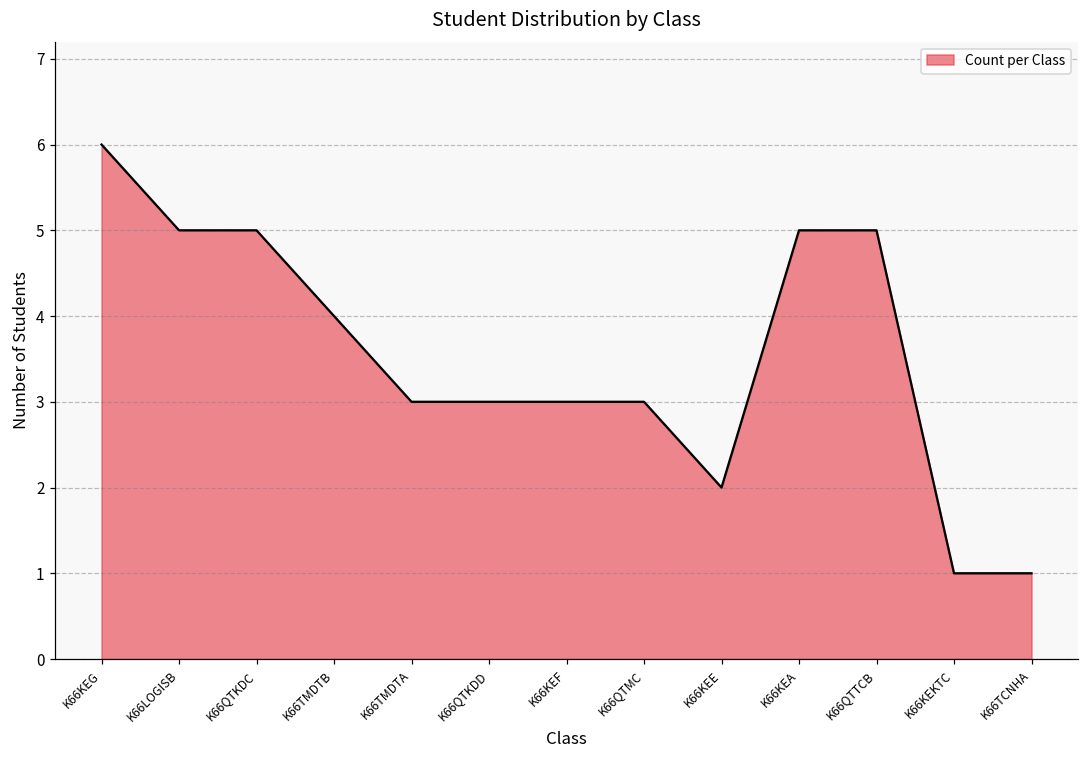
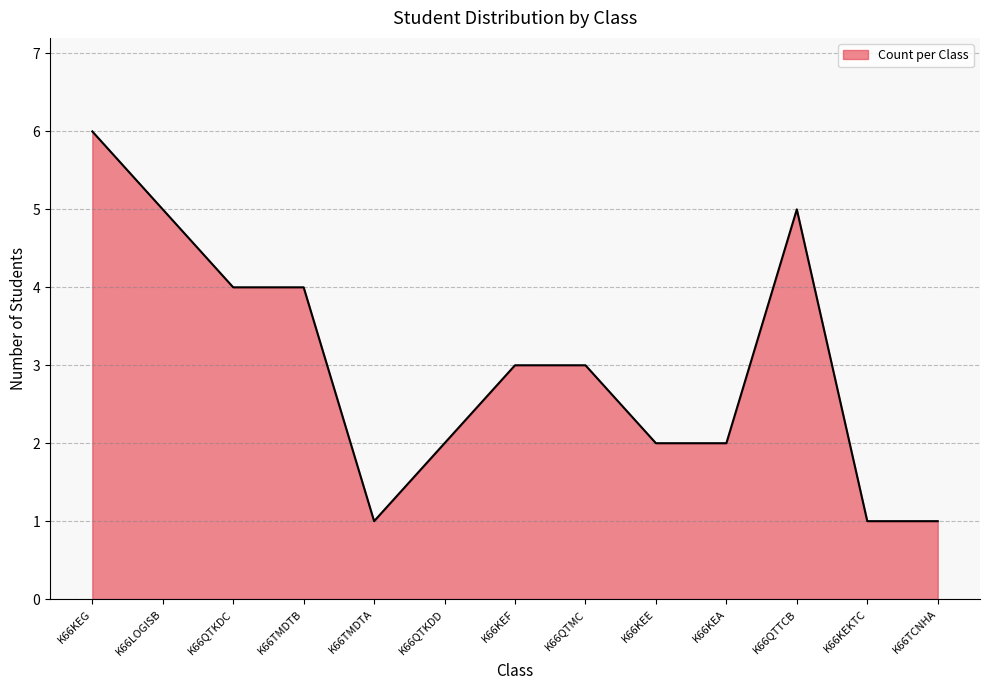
K66QTKDC: 5 -> 4
K66TMDTA: 3 -> 1
K66QTKDD: 3 -> 2
K66KEA: 5 -> 2
